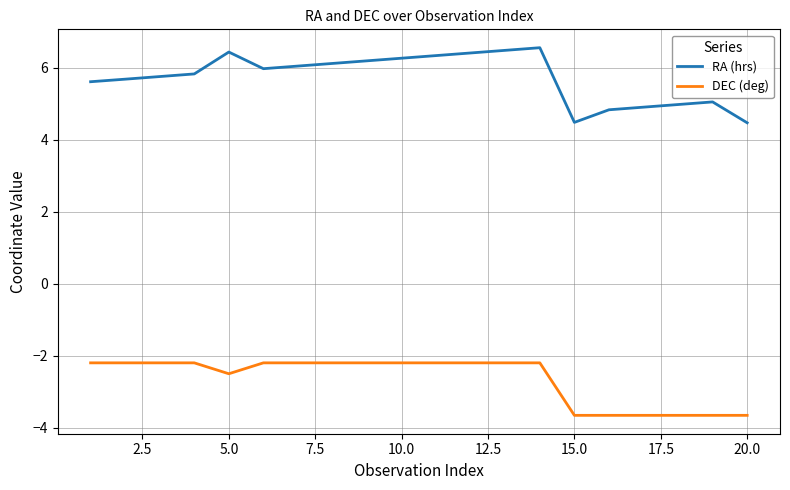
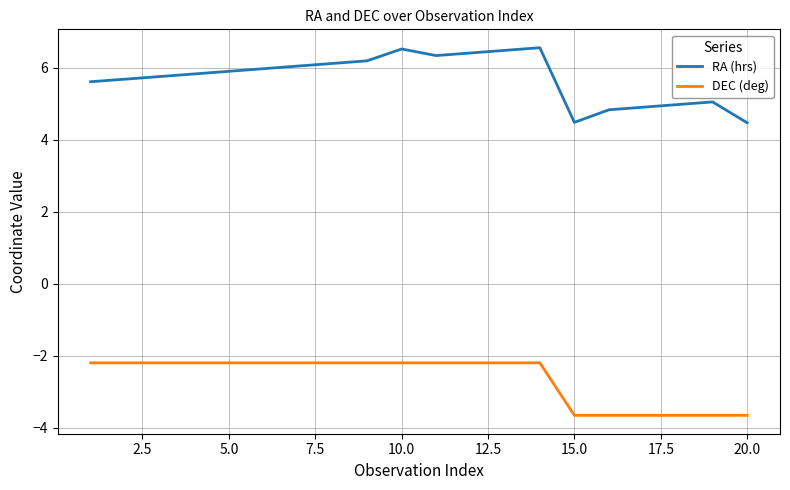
RA (hrs), 5.0: 6.4 -> 5.9
DEC (deg), 5.0: -2.5 -> -2.2
RA (hrs), 10.0: 6.3 -> 6.5
